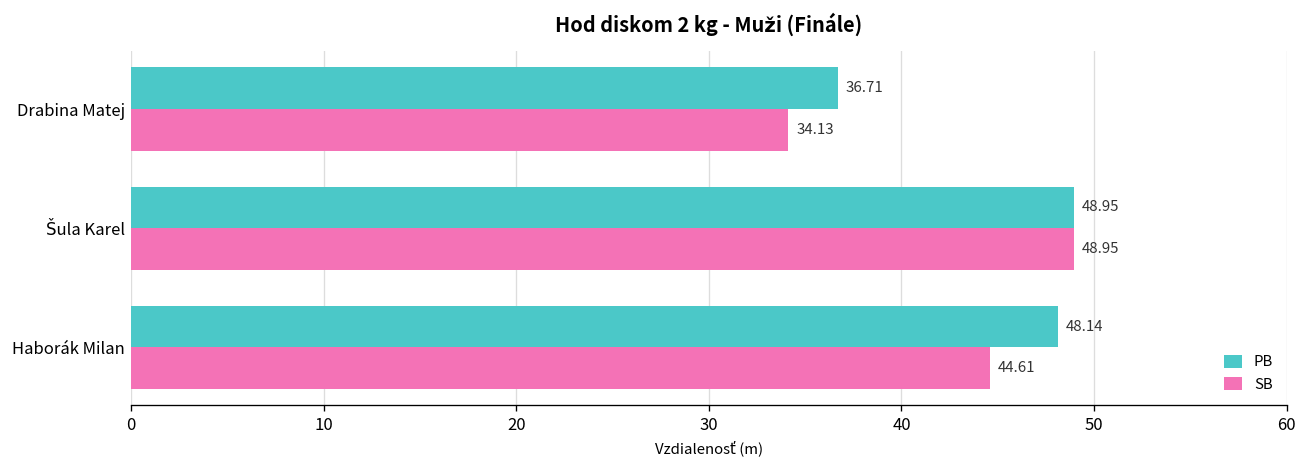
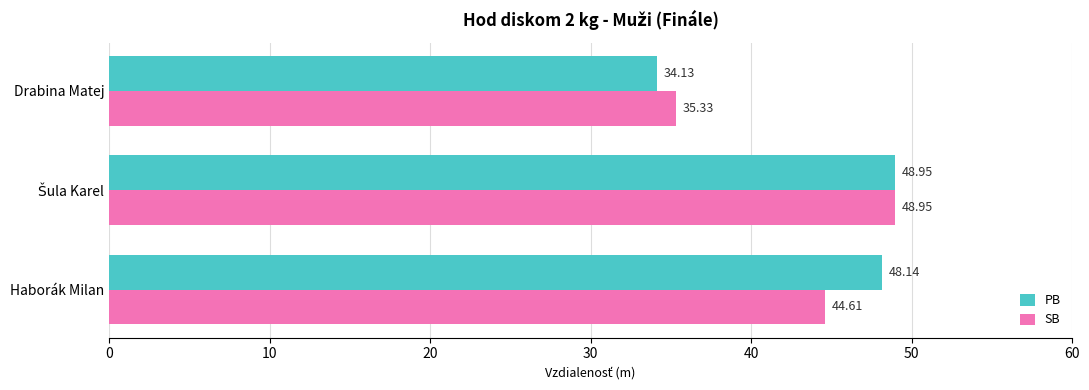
PB, Drabina Matej: 36.71 -> 34.13
SB, Drabina Matej: 34.13 -> 35.33
